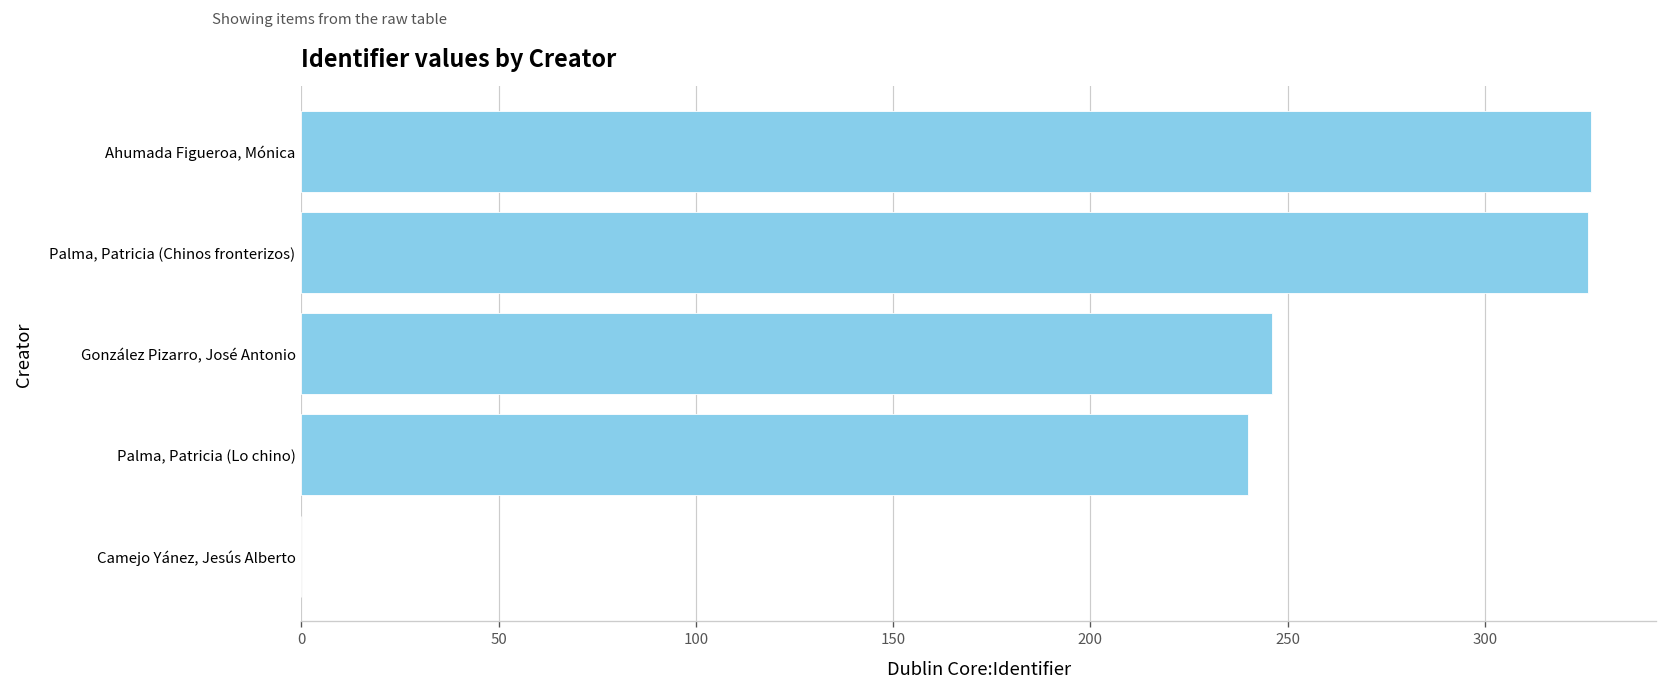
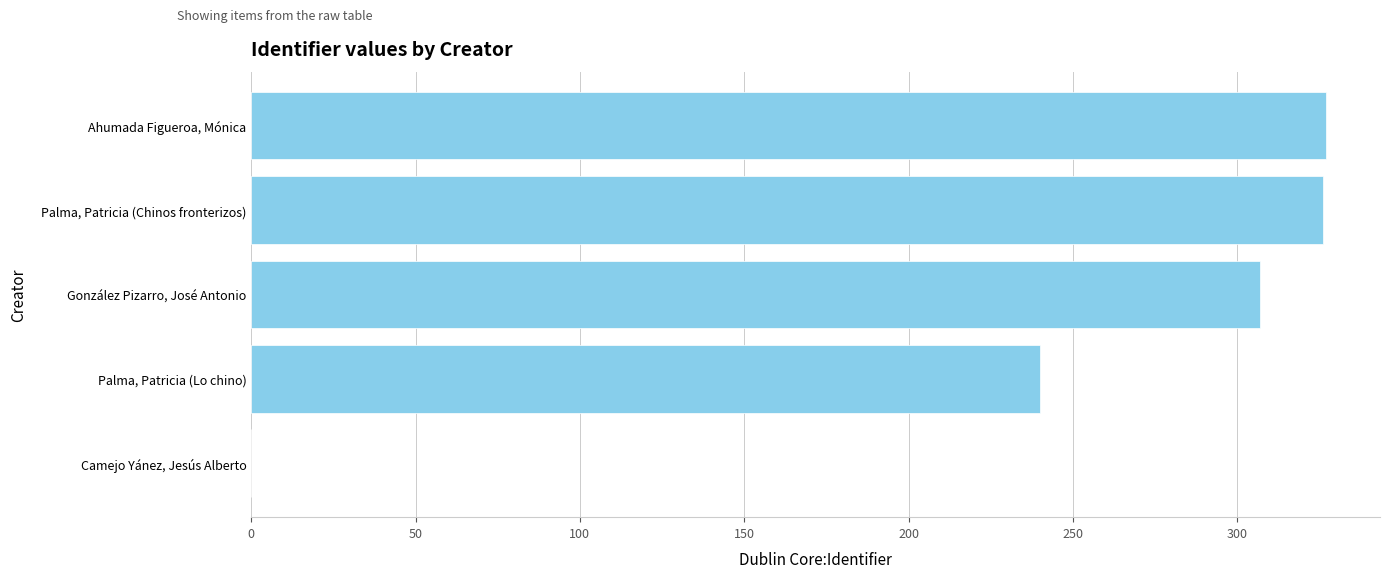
González Pizarro, José Antonio: 246 -> 307
